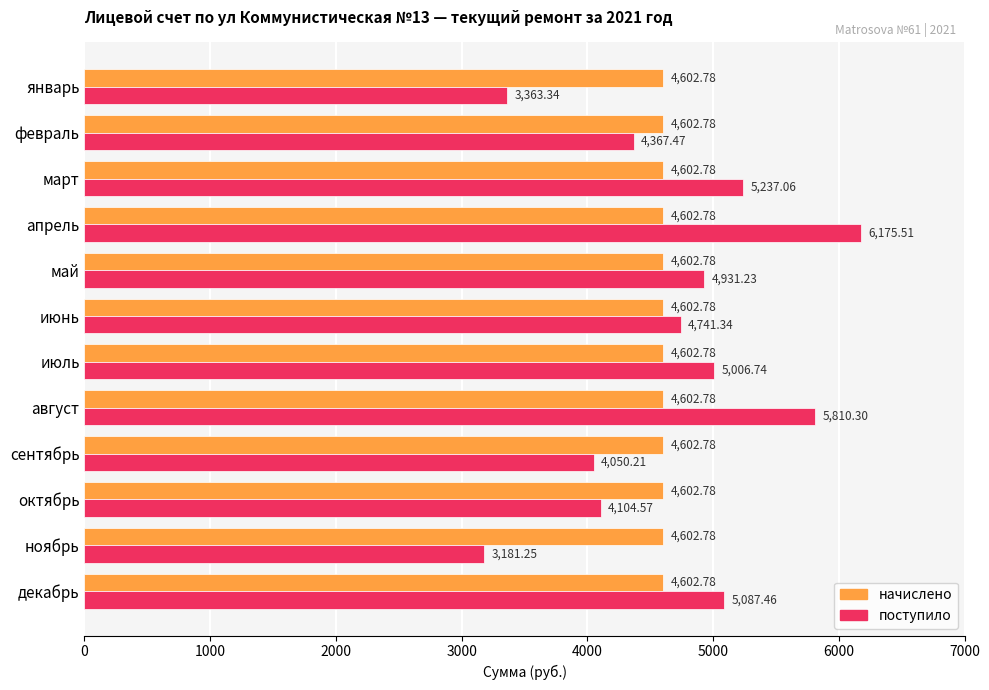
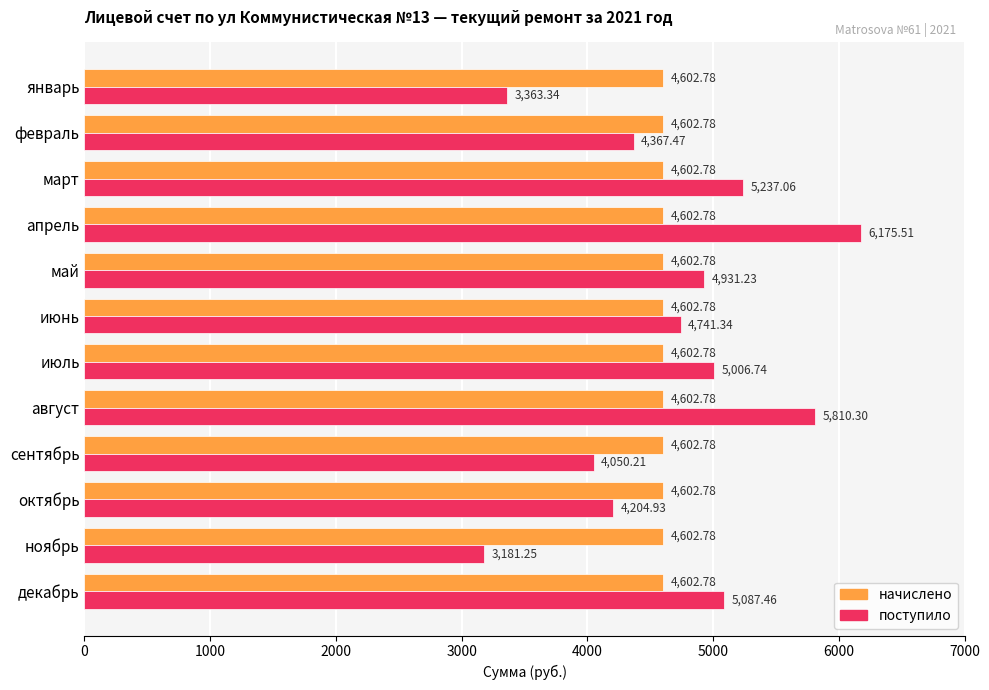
поступило, октябрь: 4,104.57 -> 4,204.93
